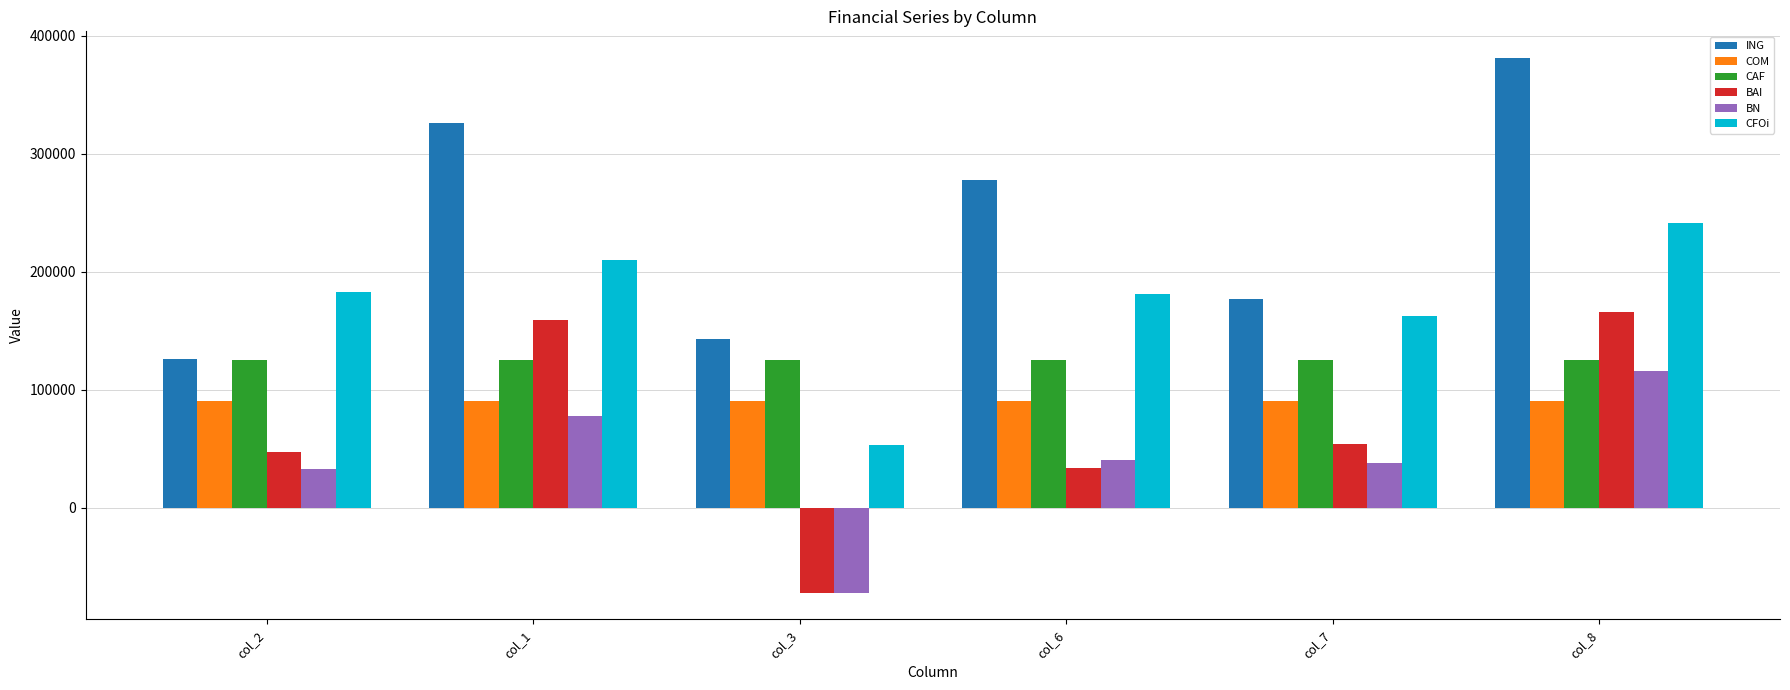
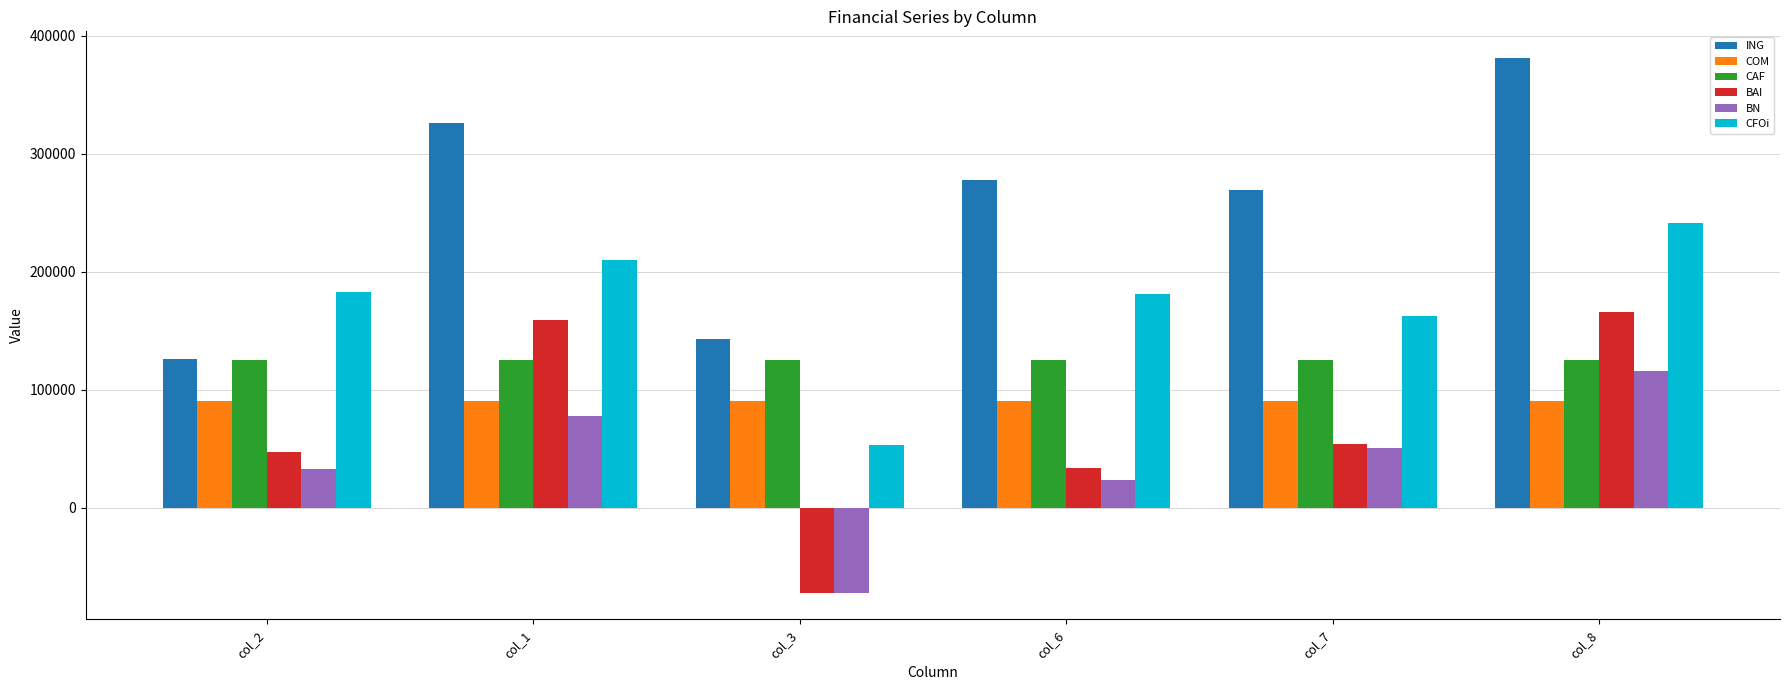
BN, col_6: 41000 -> 24000
ING, col_7: 177000 -> 269000
BN, col_7: 38000 -> 51000
